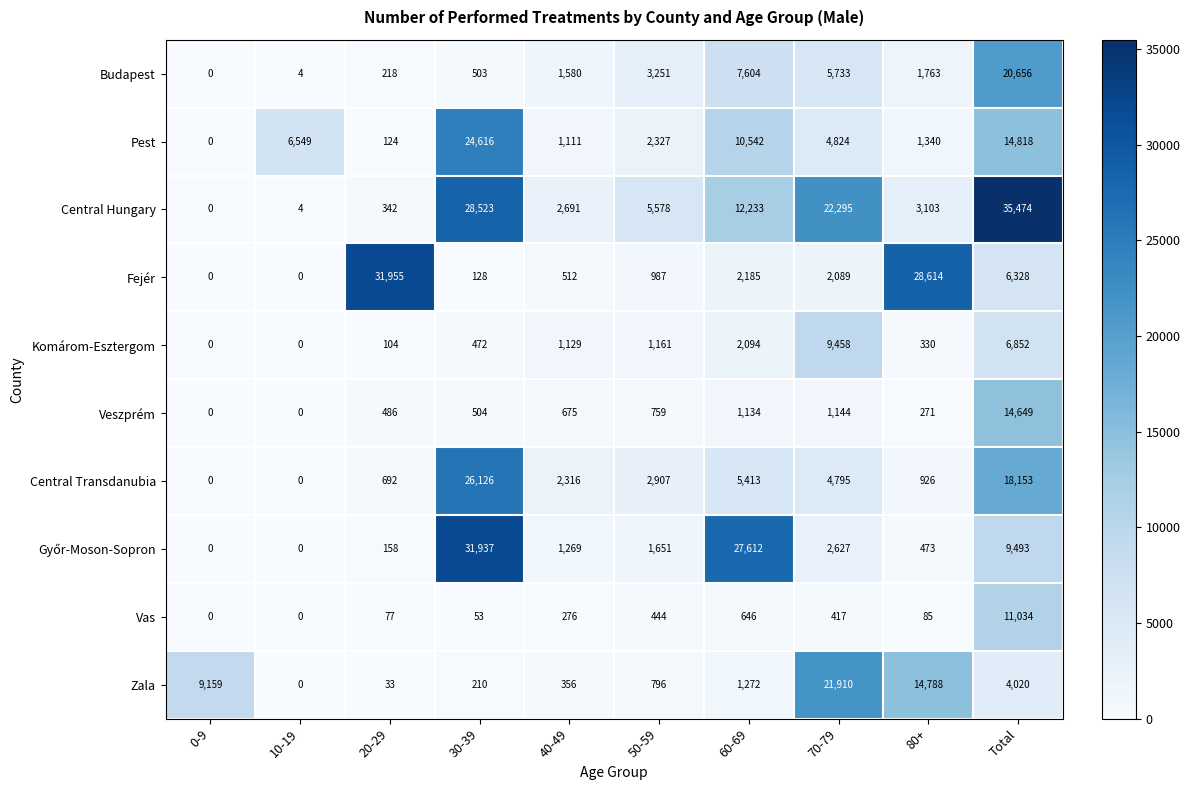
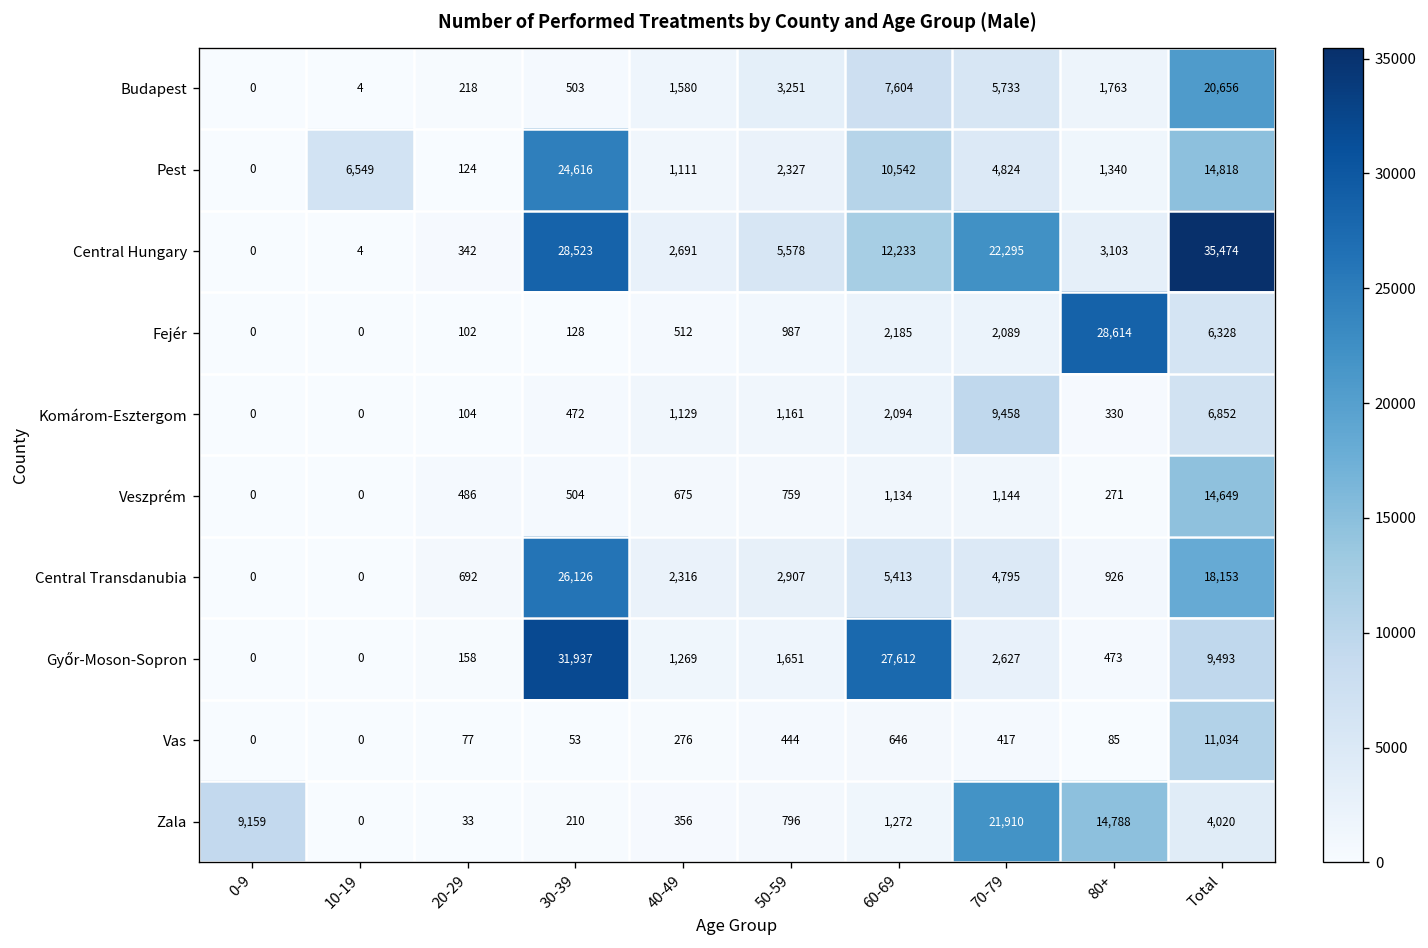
Fejér, 20-29: 31,955 -> 102
